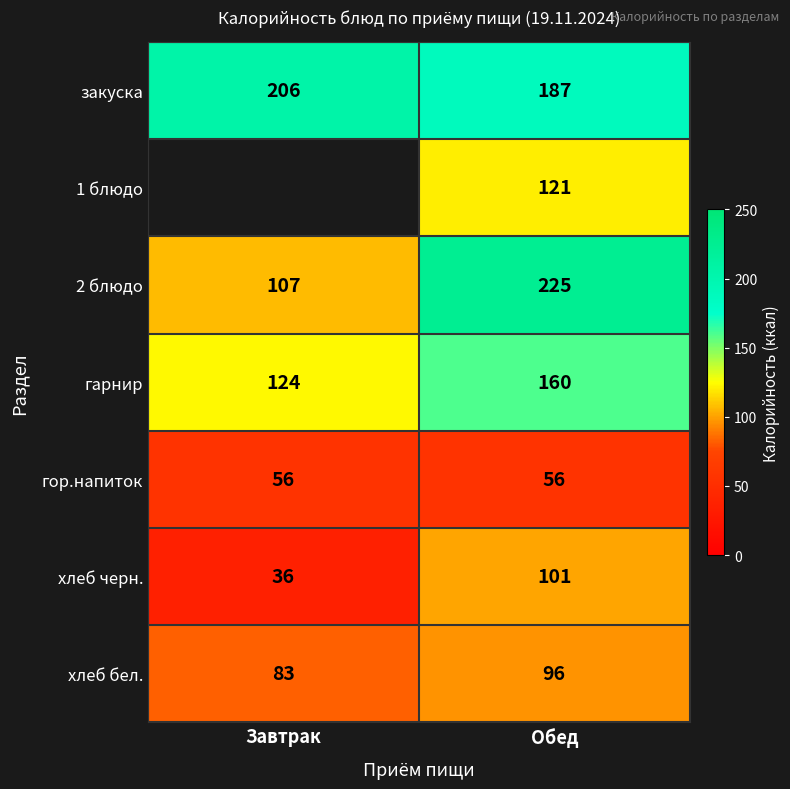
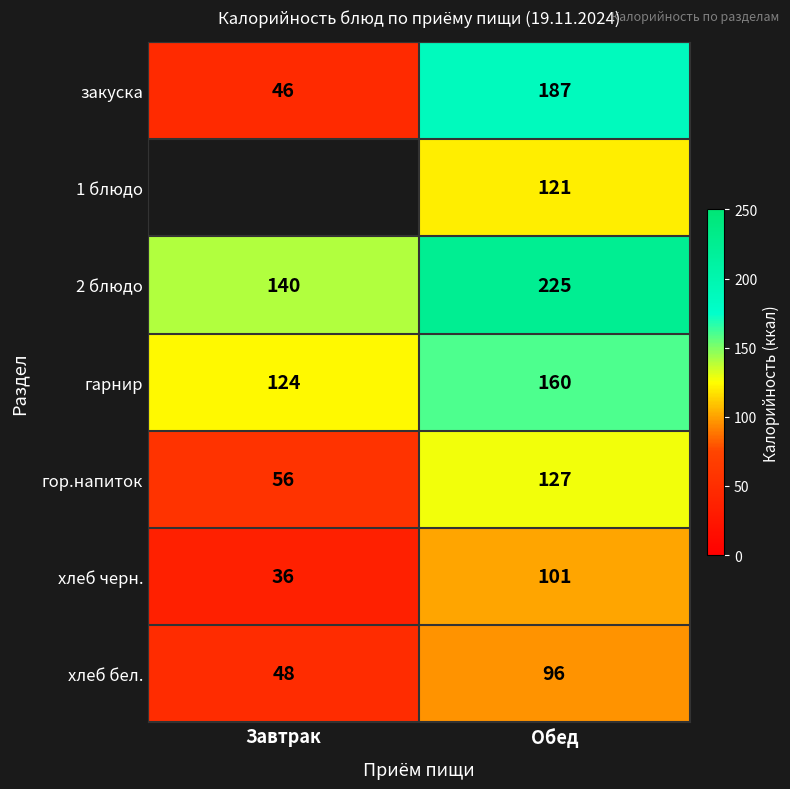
закуска, Завтрак: 206 -> 46
2 блюдо, Завтрак: 107 -> 140
гор.напиток, Обед: 56 -> 127
хлеб бел., Завтрак: 83 -> 48
